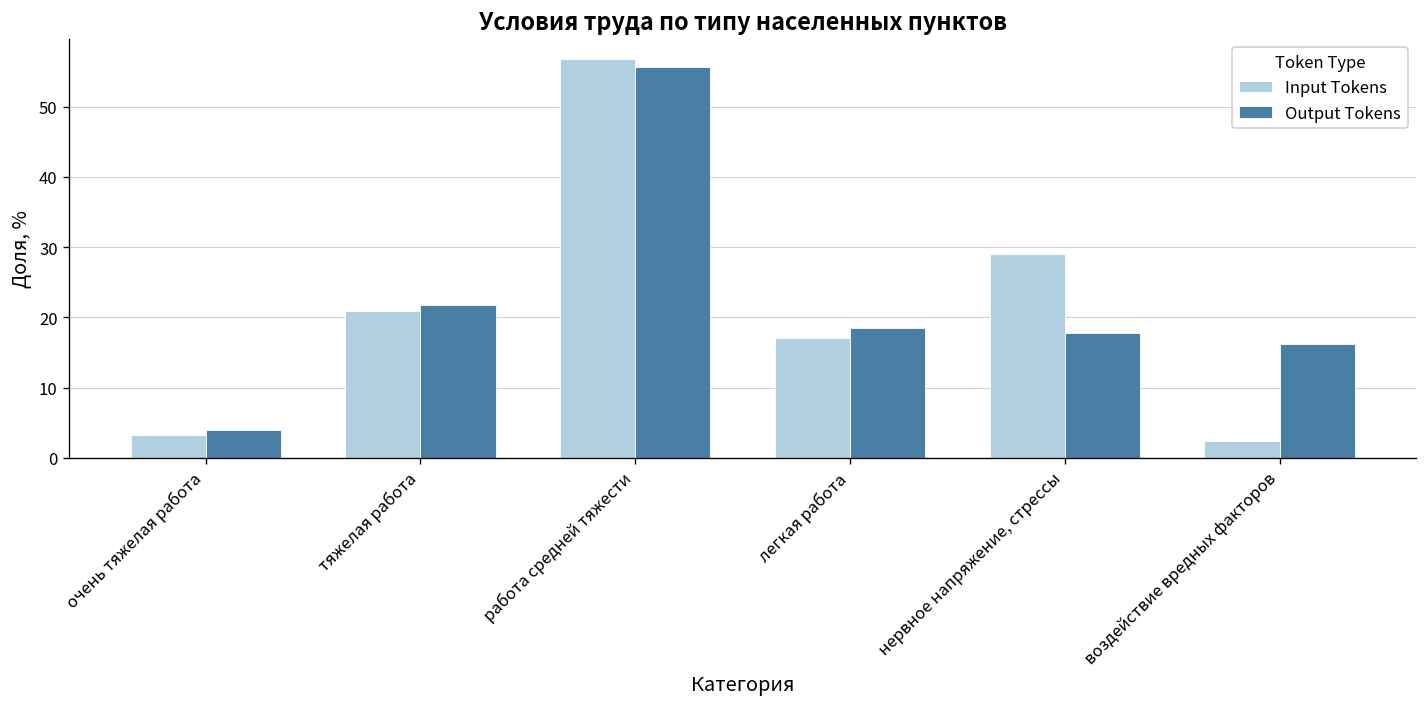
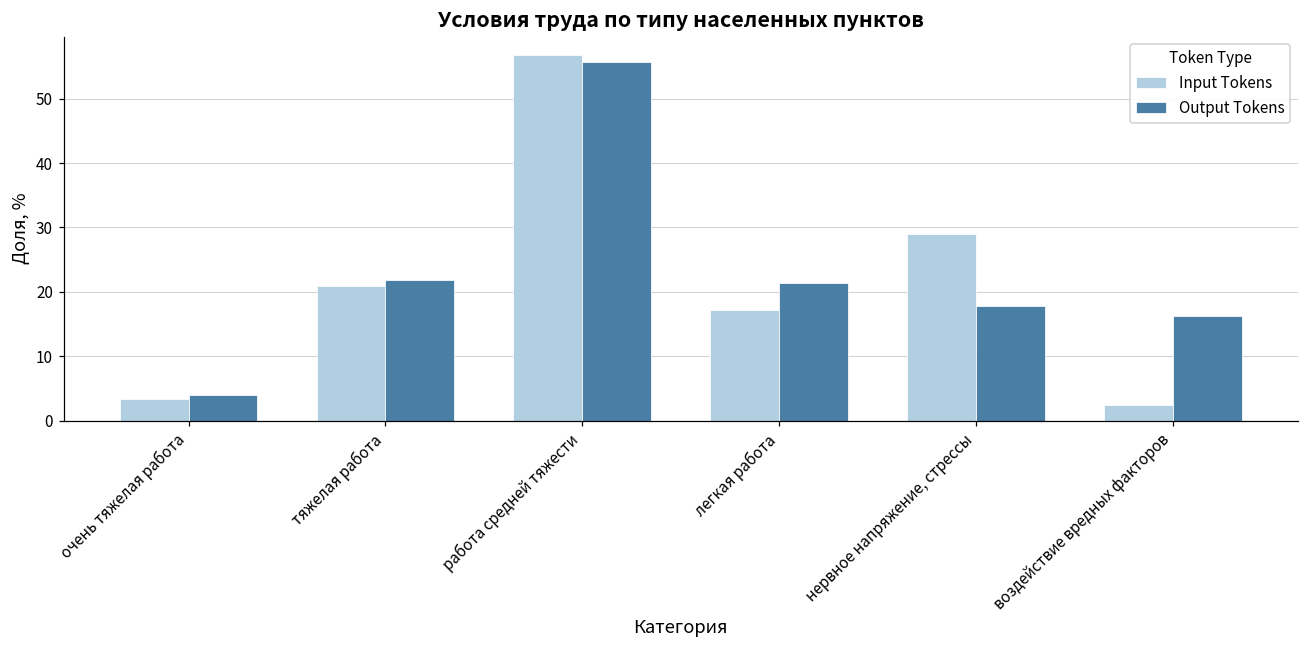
Output Tokens, легкая работа: 18 -> 21
